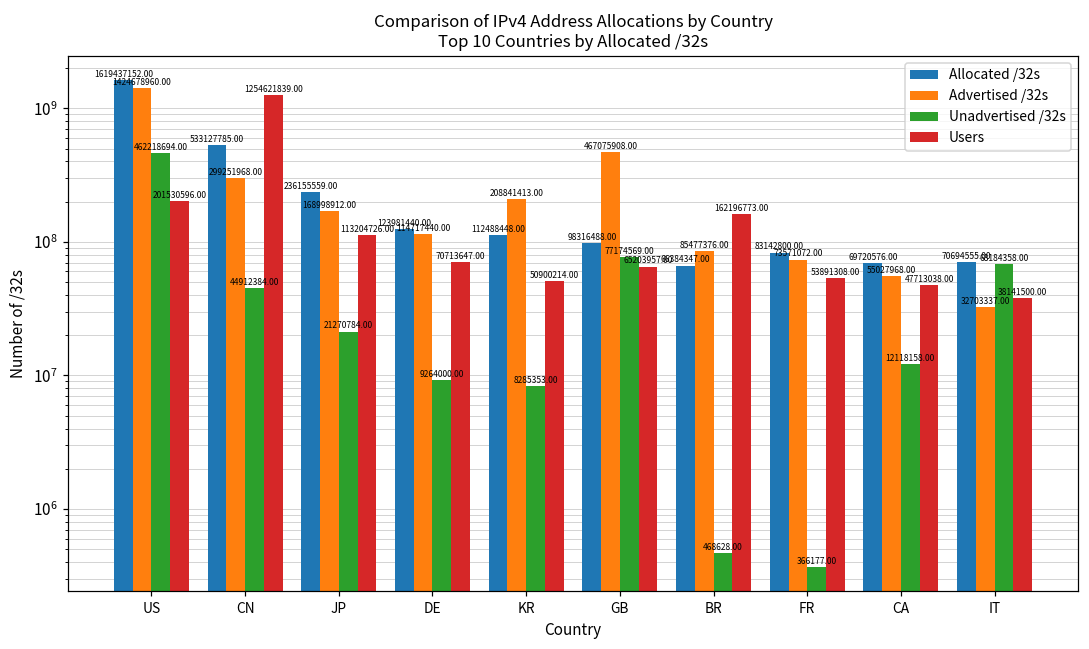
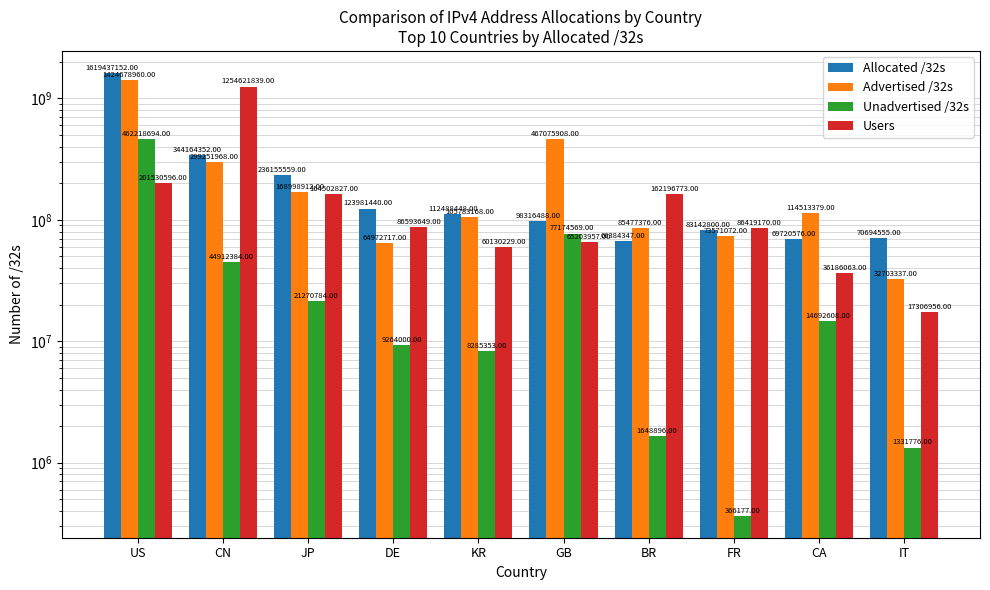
Allocated /32s, CN: 533127785.00 -> 344164352.00
Users, JP: 113204726.00 -> 164502827.00
Advertised /32s, DE: 114717440.00 -> 64972717.00
Users, DE: 70713647.00 -> 86593649.00
Advertised /32s, KR: 208841413.00 -> 105783168.00
Users, KR: 50900214.00 -> 60130229.00
Unadvertised /32s, BR: 468628.00 -> 1648896.00
Users, FR: 53891308.00 -> 86419170.00
Advertised /32s, CA: 55027968.00 -> 114513379.00
Unadvertised /32s, CA: 12118158.00 -> 14692608.00
Users, CA: 47713038.00 -> 36186063.00
Unadvertised /32s, IT: 68184358.00 -> 1331776.00
Users, IT: 38141500.00 -> 17306956.00
